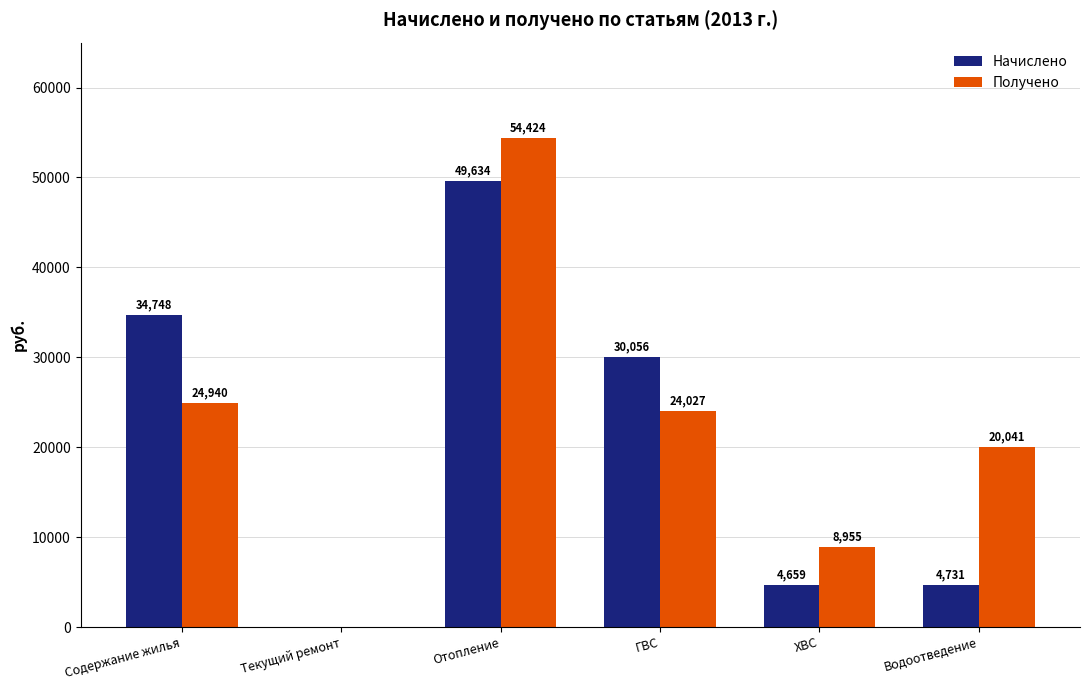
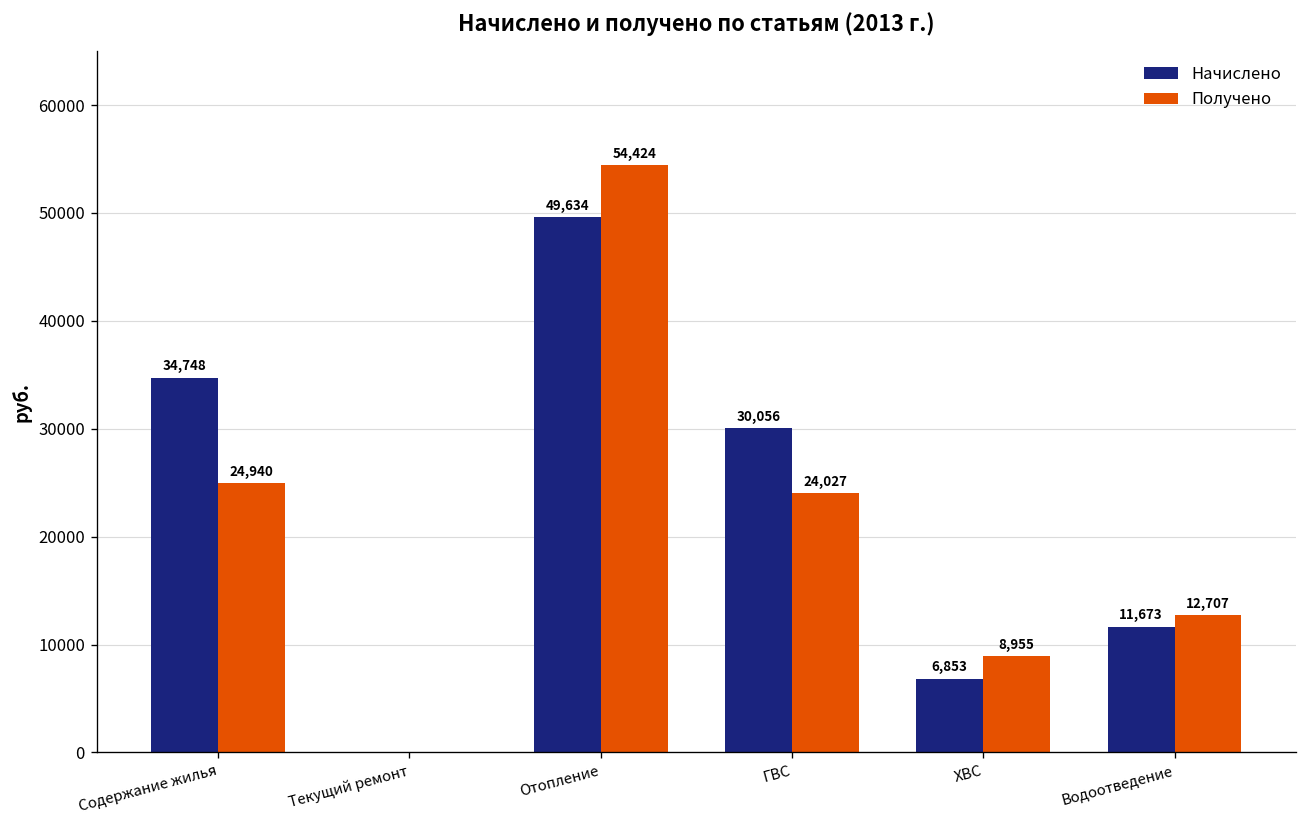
Начислено, ХВС: 4,659 -> 6,853
Начислено, Водоотведение: 4,731 -> 11,673
Получено, Водоотведение: 20,041 -> 12,707
